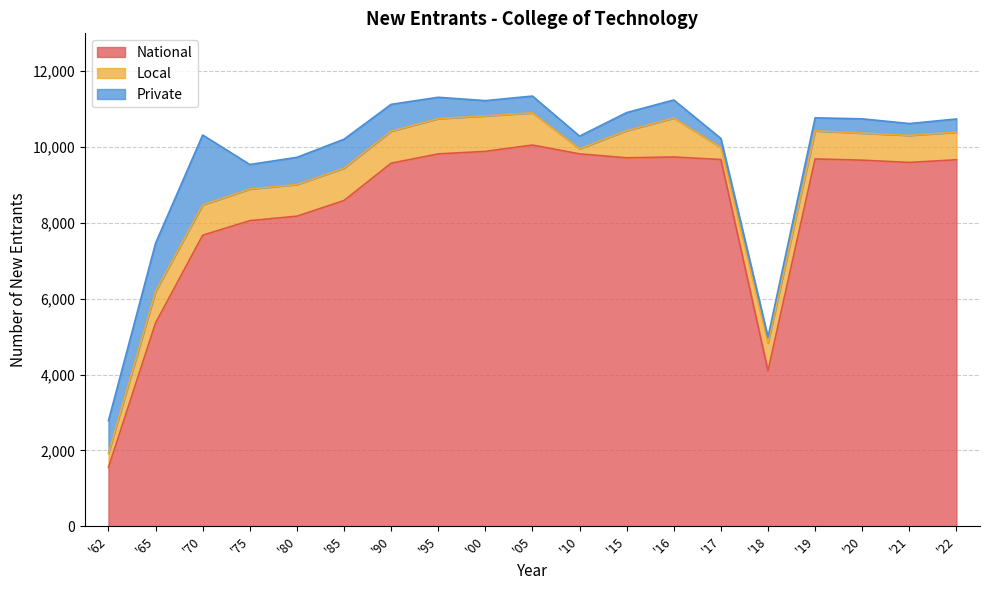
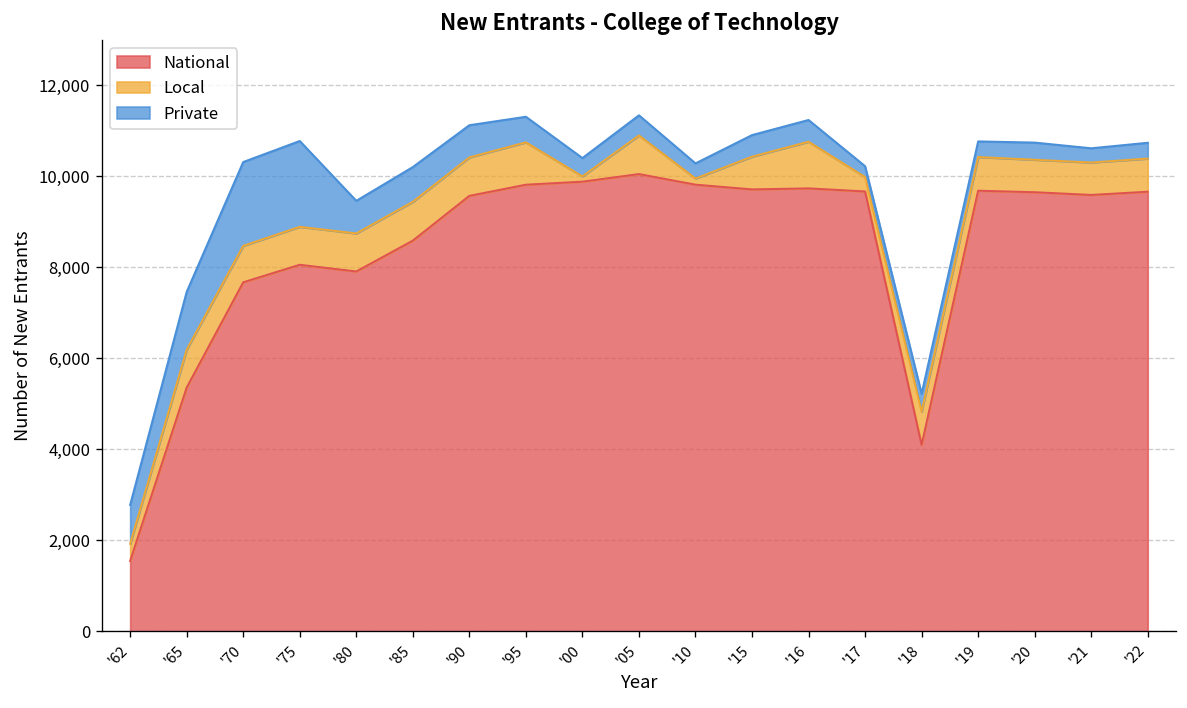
Private, '75: 600 -> 1,900
National, '80: 8,200 -> 7,900
Local, '00: 900 -> 100
Private, '18: 200 -> 400
